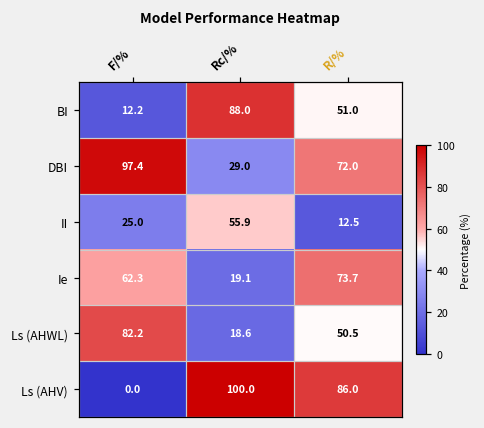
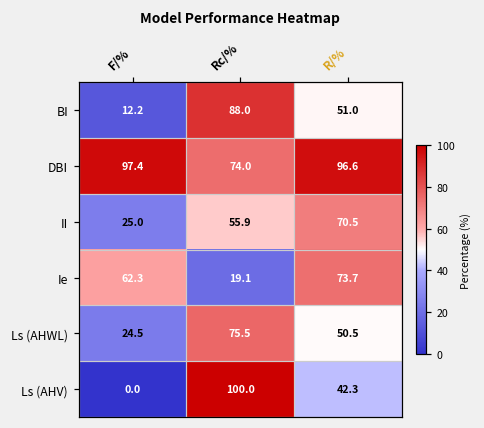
DBI, Rc/%: 29.0 -> 74.0
DBI, R/%: 72.0 -> 96.6
II, R/%: 12.5 -> 70.5
Ls (AHWL), F/%: 82.2 -> 24.5
Ls (AHWL), Rc/%: 18.6 -> 75.5
Ls (AHV), R/%: 86.0 -> 42.3
